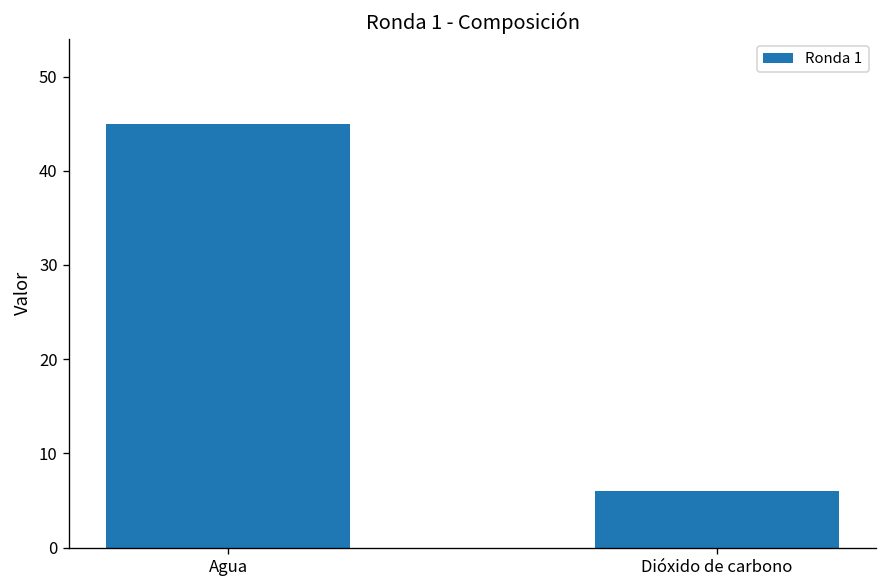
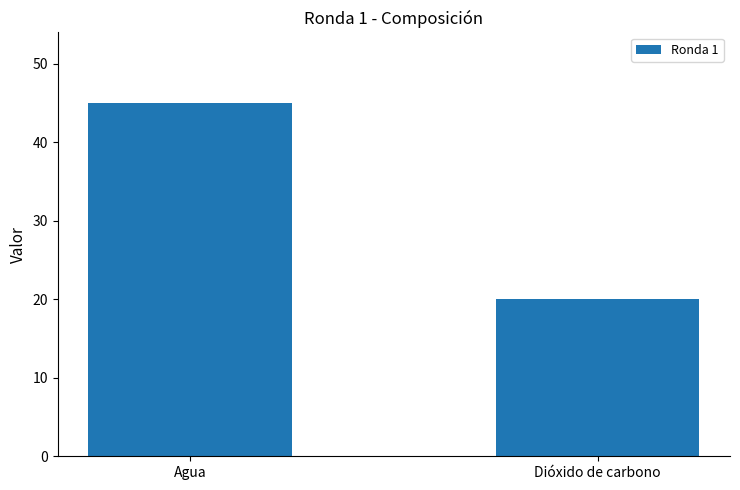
Dióxido de carbono: 6 -> 20
